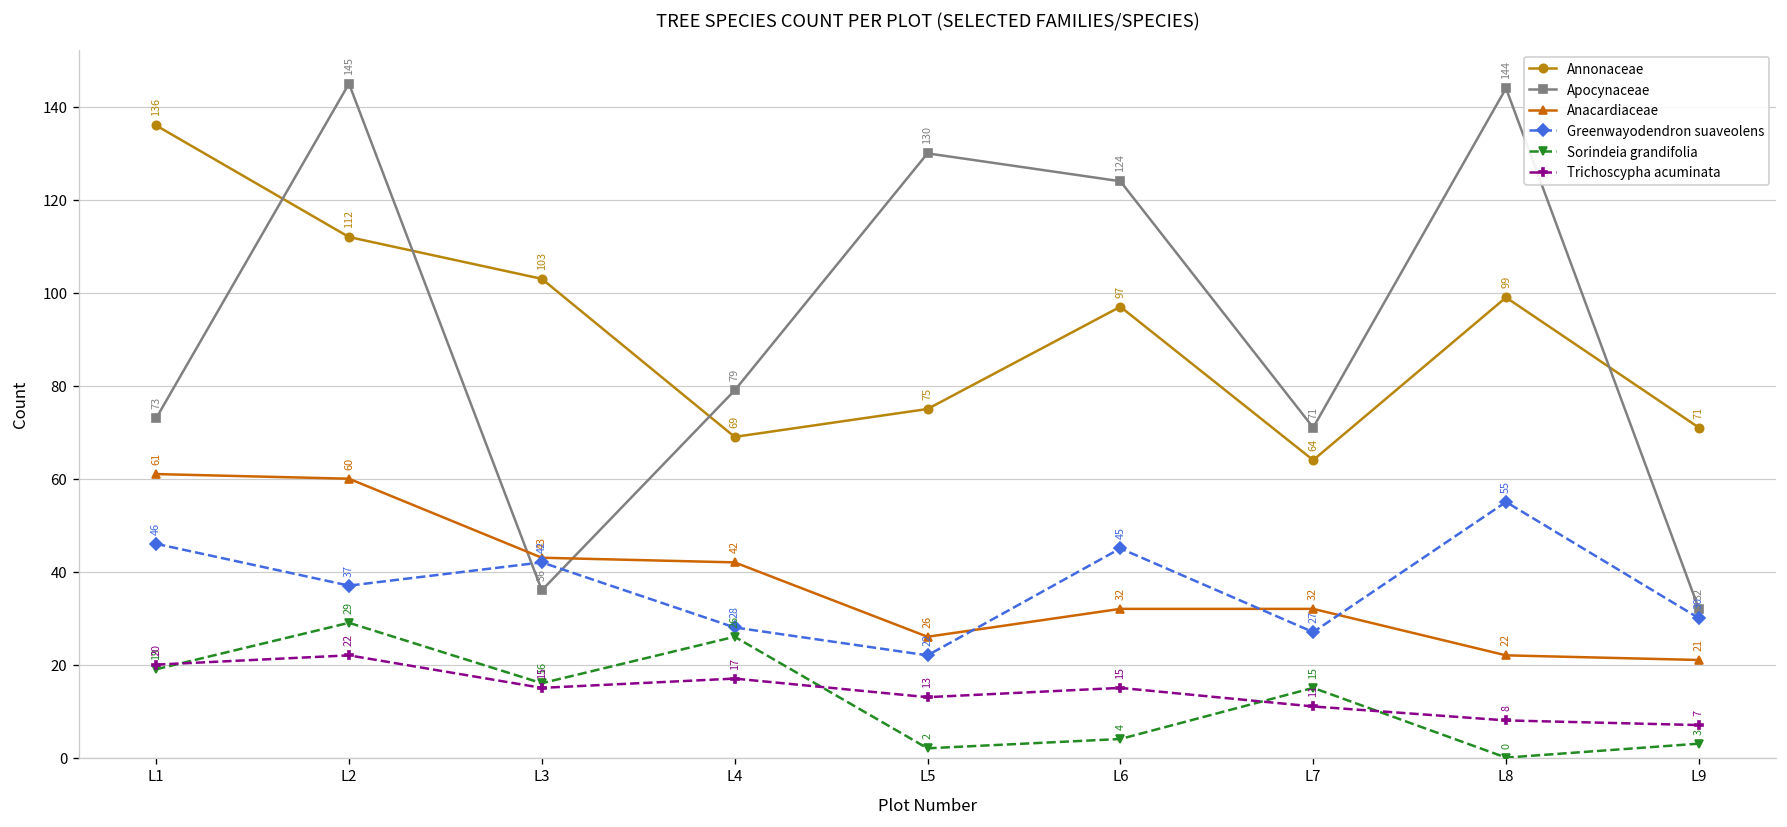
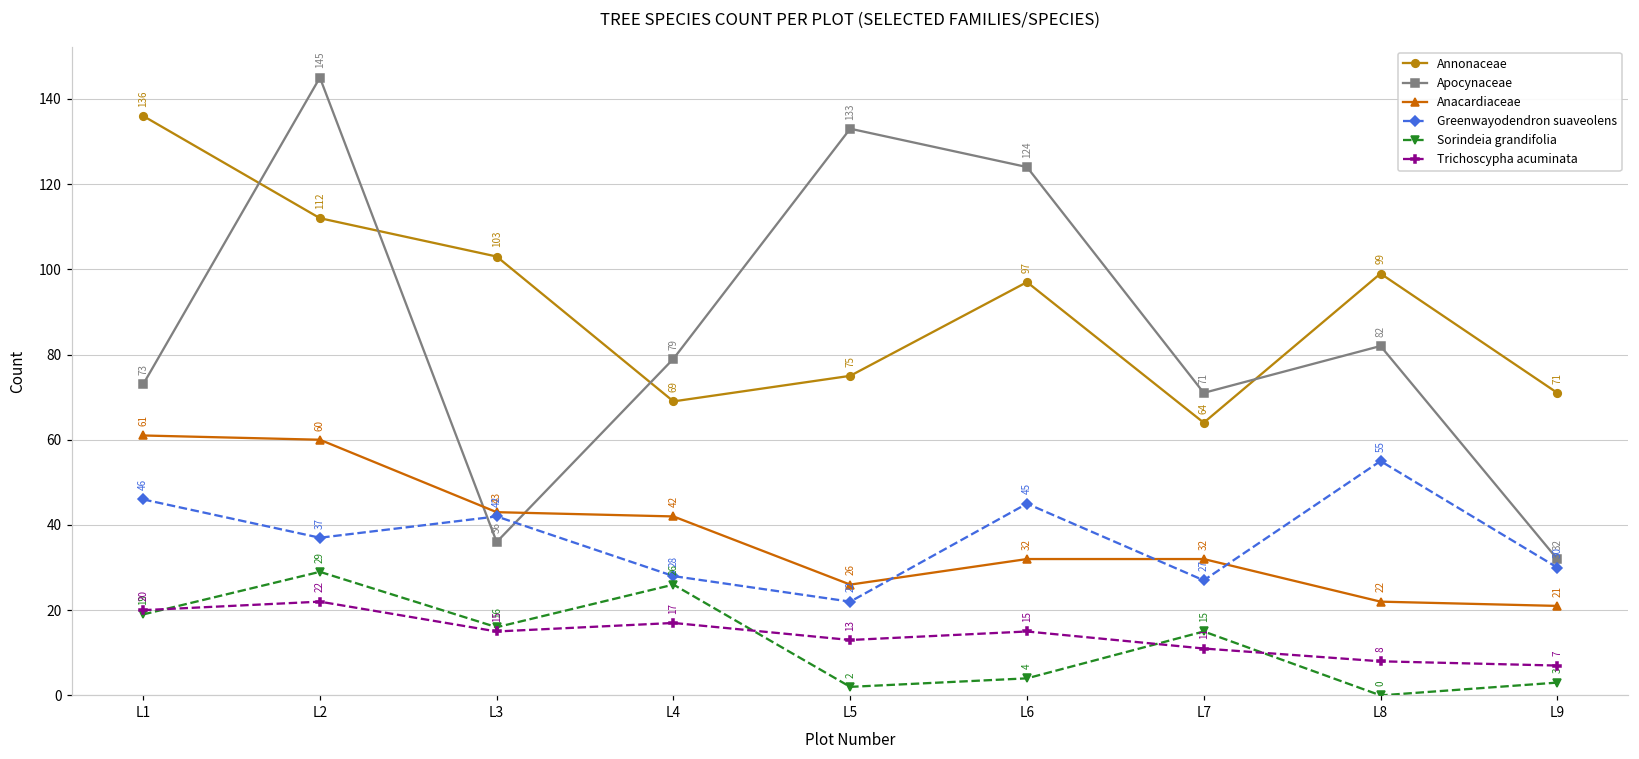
Apocynaceae, L5: 130 -> 133
Apocynaceae, L8: 144 -> 82
